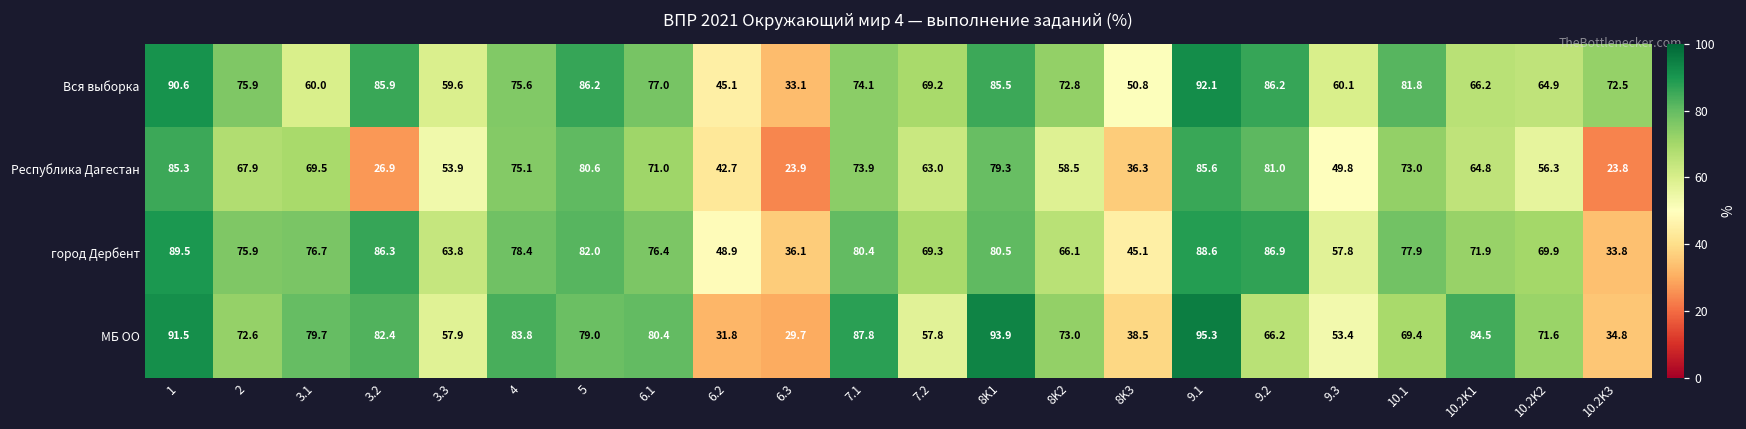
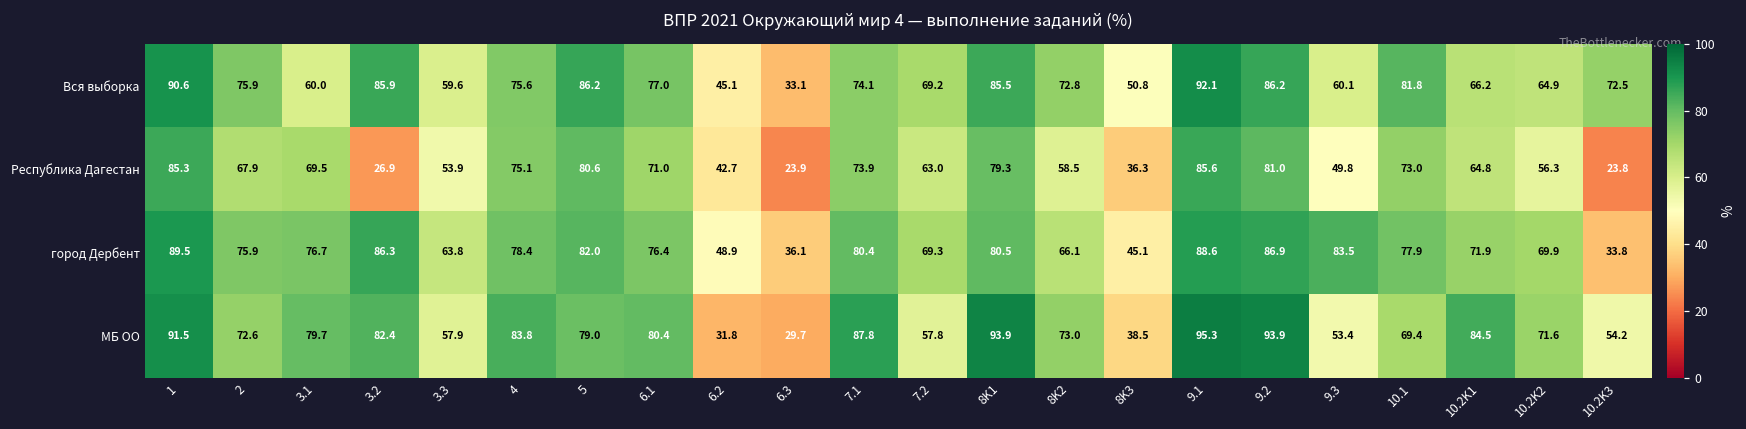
город Дербент, 9.3: 57.8 -> 83.5
МБ ОО, 9.2: 66.2 -> 93.9
МБ ОО, 10.2K3: 34.8 -> 54.2
